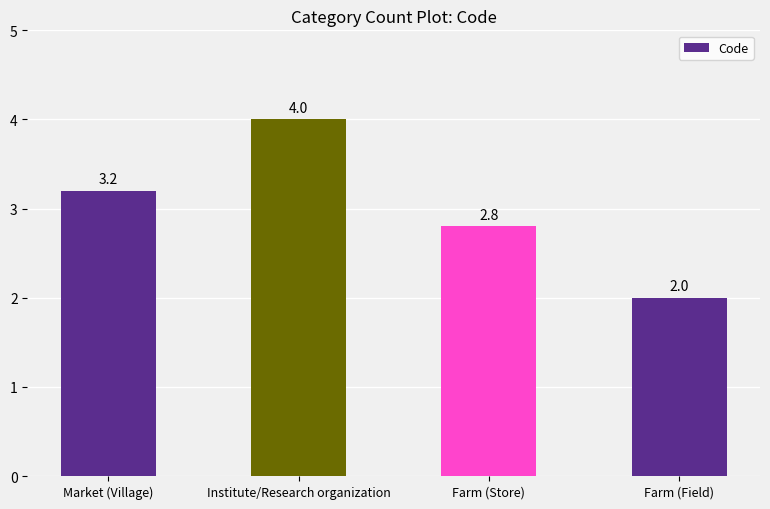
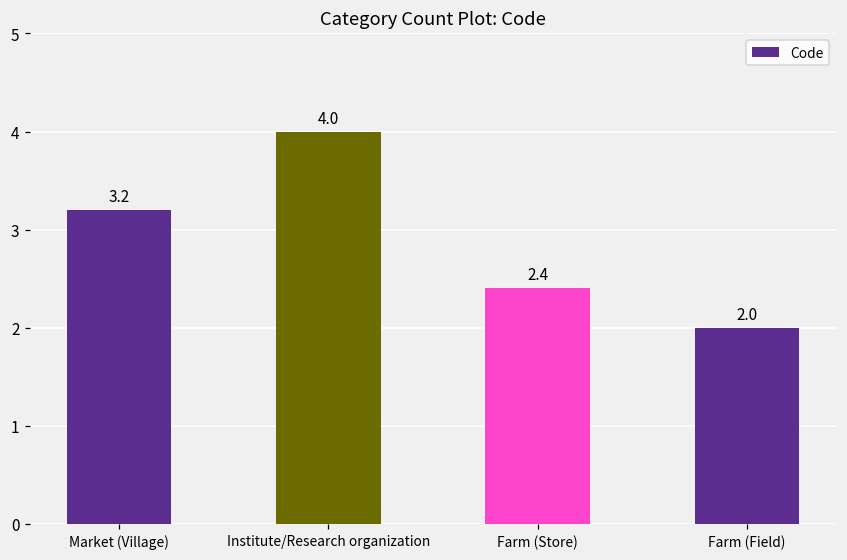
Farm (Store): 2.8 -> 2.4
